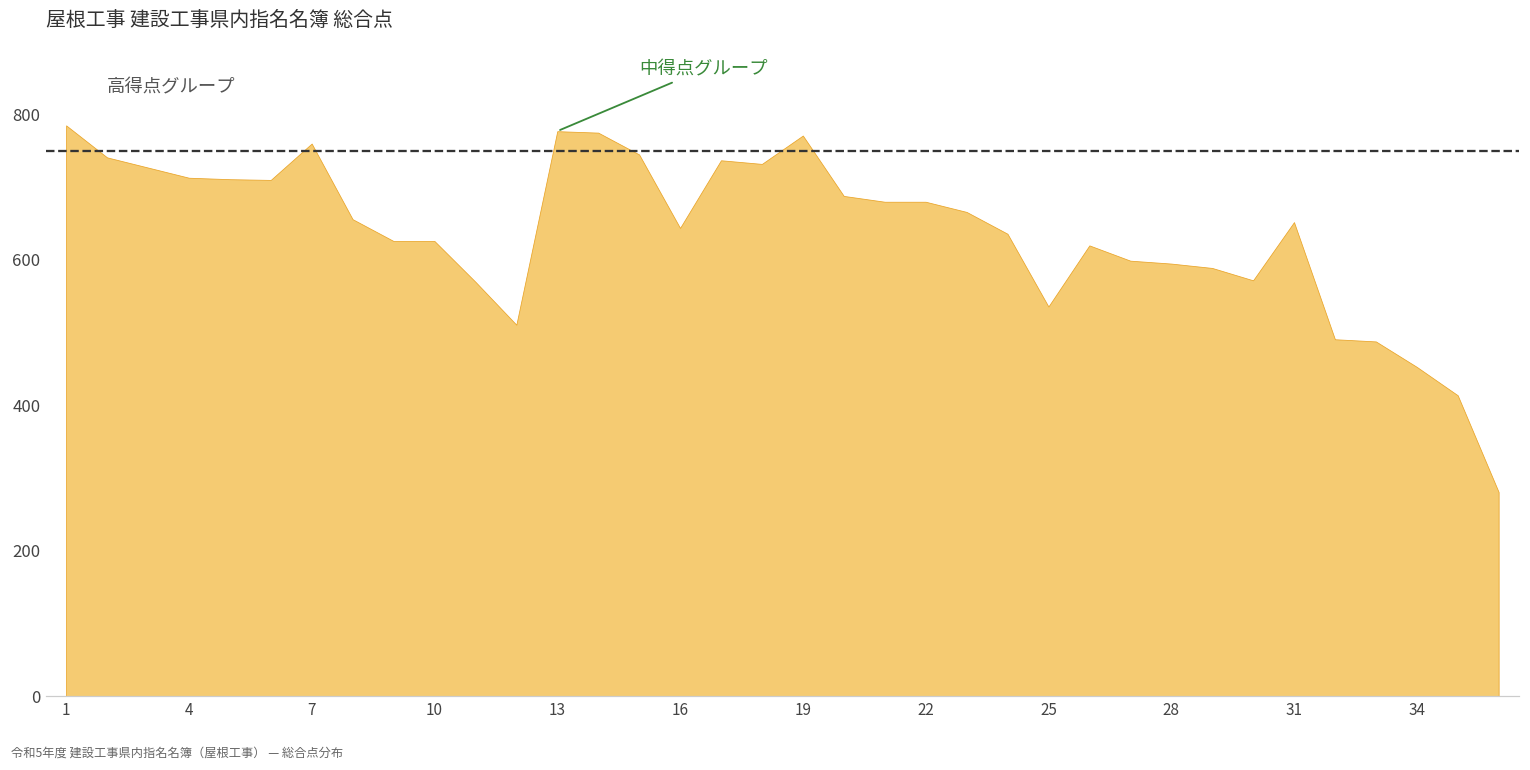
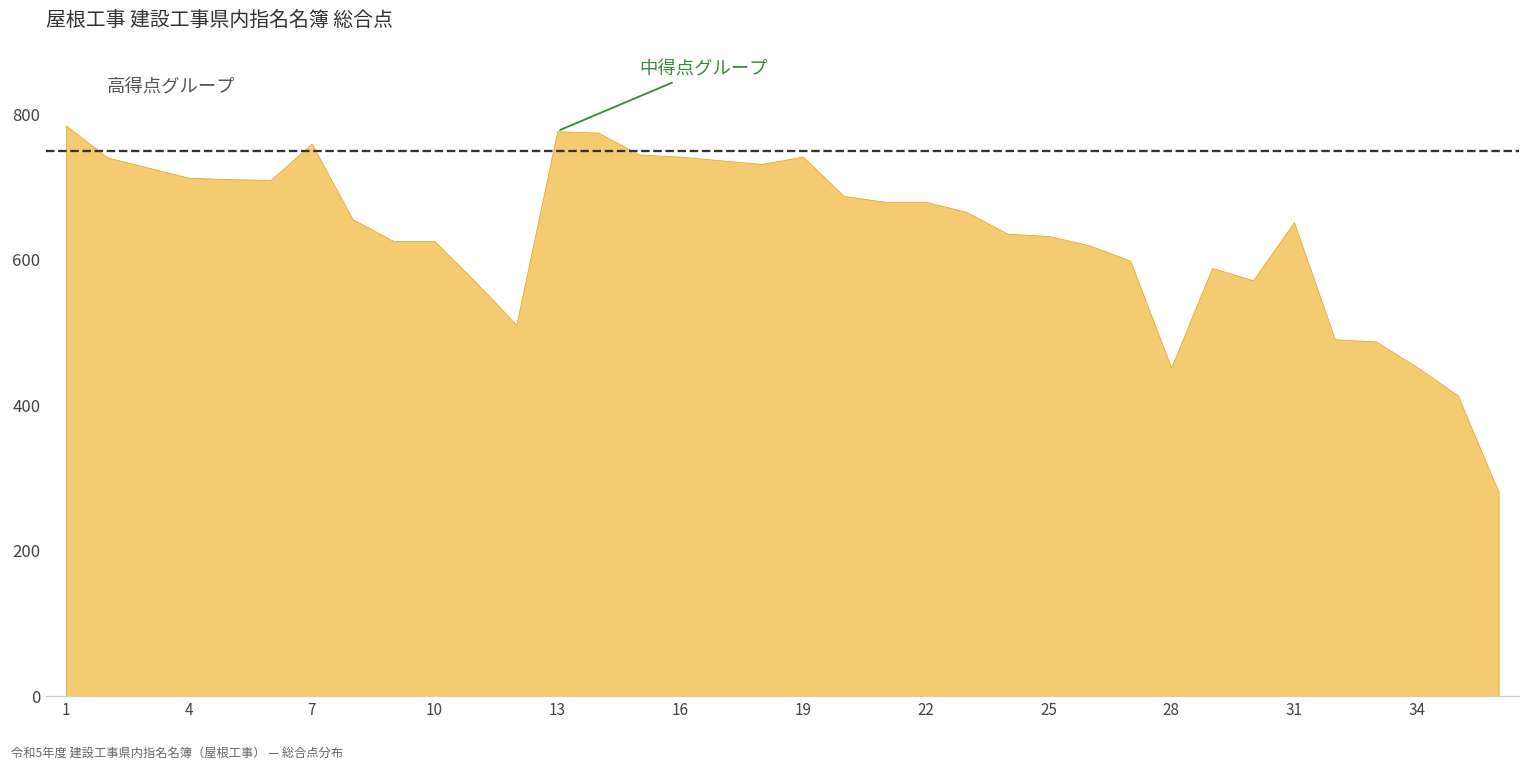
16: 640 -> 740
19: 770 -> 740
25: 540 -> 630
28: 600 -> 450
